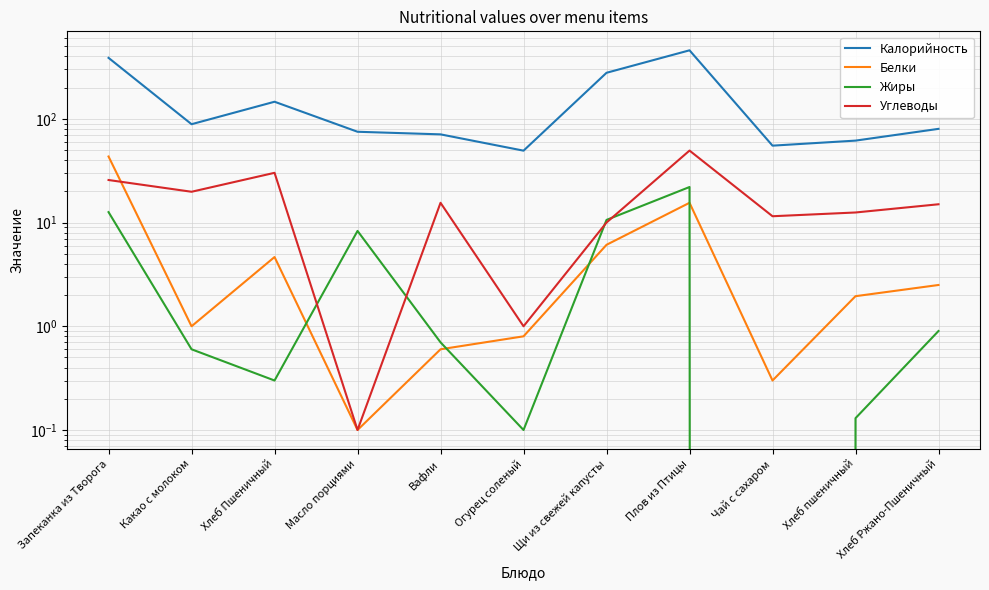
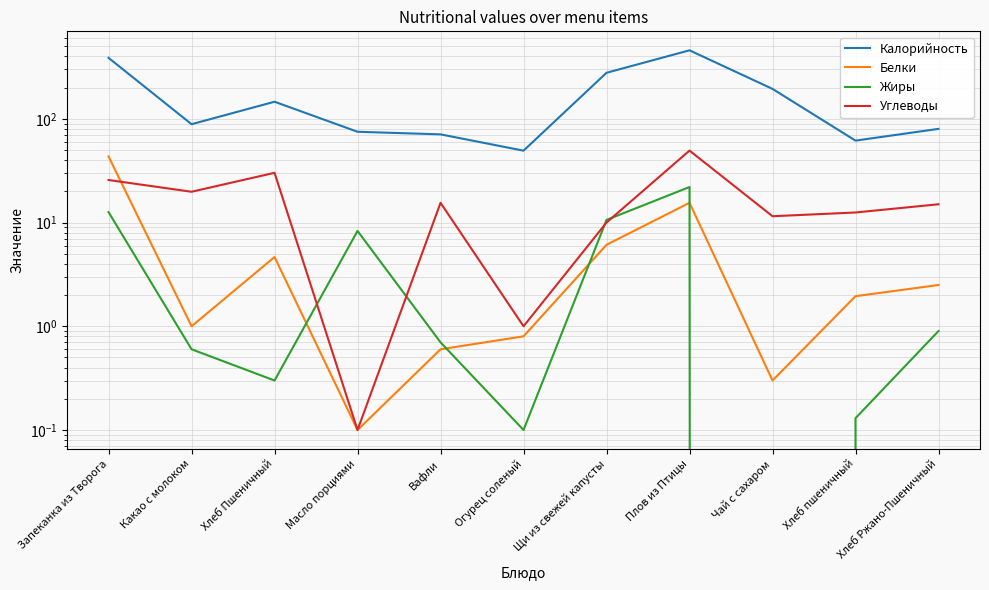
Калорийность, Чай с сахаром: 60 -> 190
